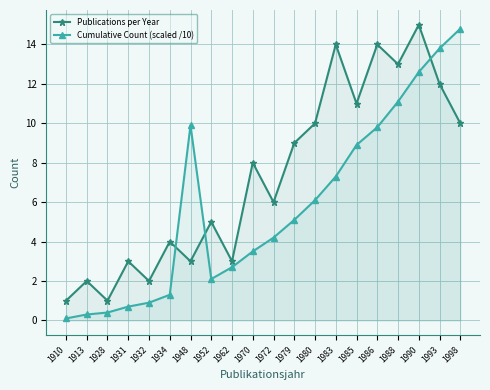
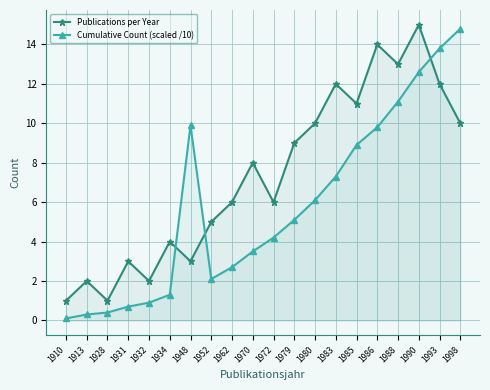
Publications per Year, 1962: 3 -> 6
Publications per Year, 1983: 14 -> 12
